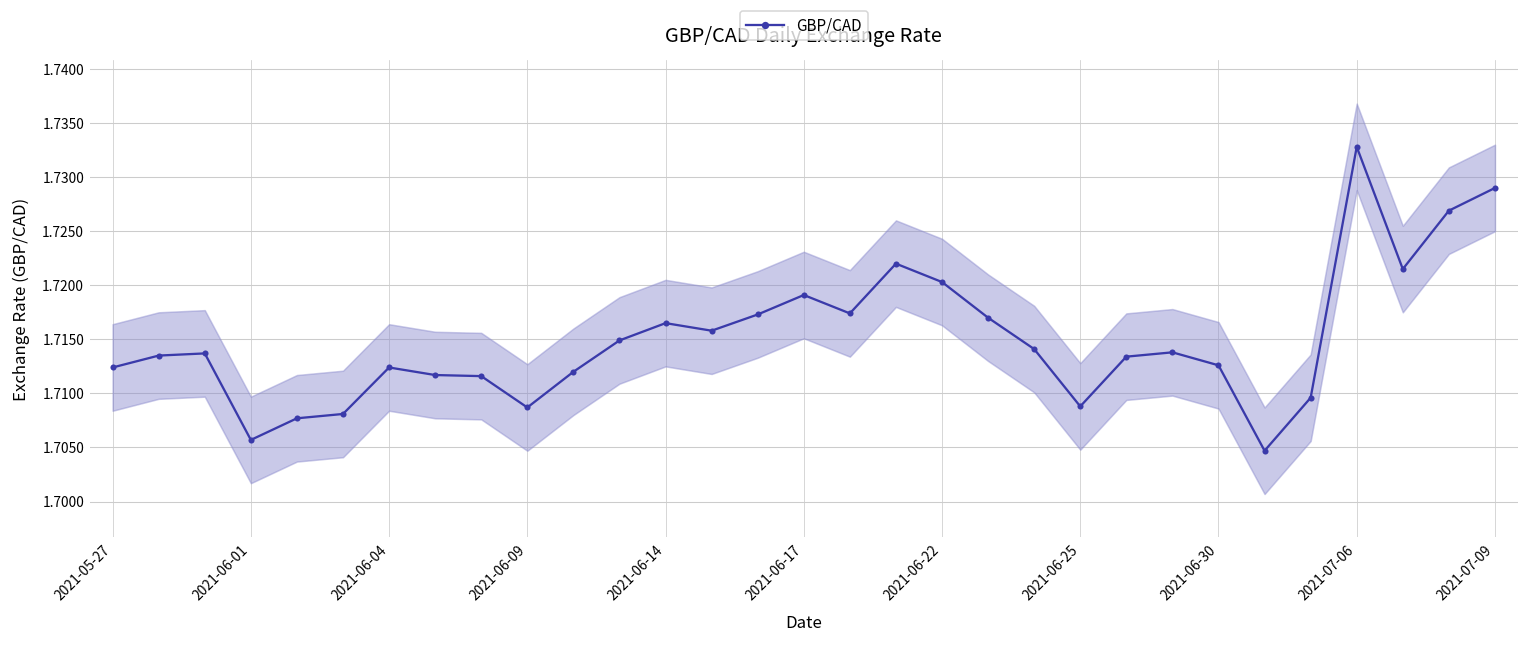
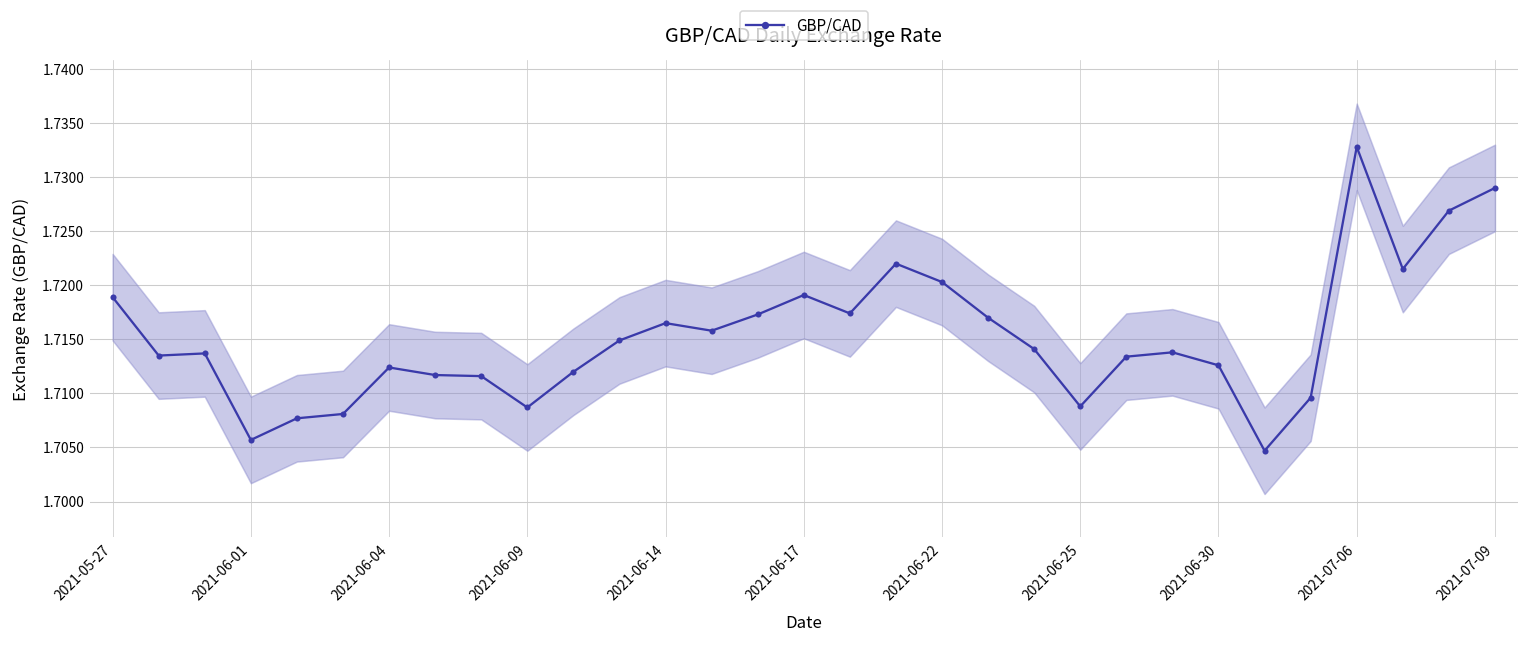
GBP/CAD, 2021-05-27: 1.712 -> 1.719
